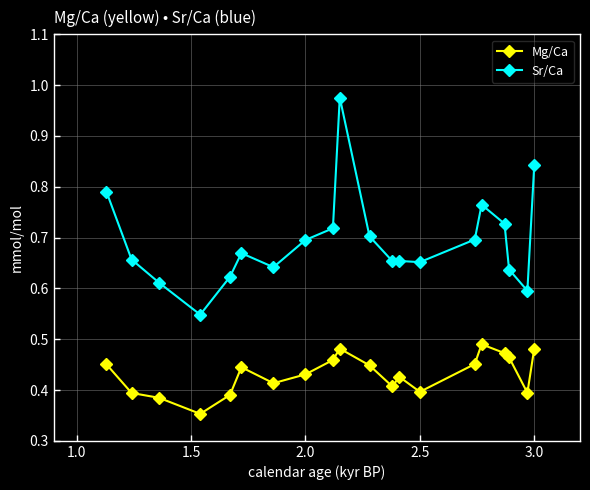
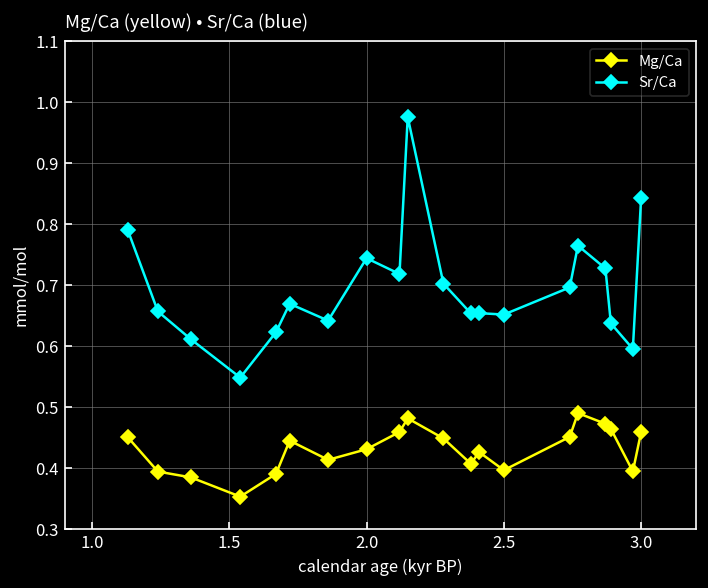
Sr/Ca, 2.0: 0.70 -> 0.74
Mg/Ca, 3.0: 0.48 -> 0.46
